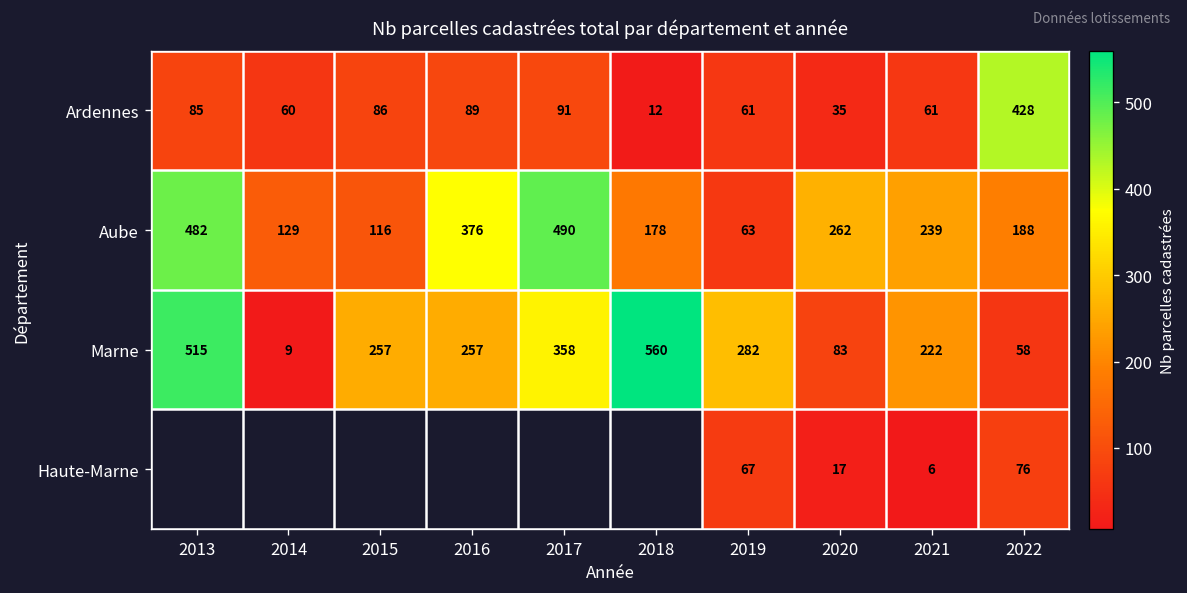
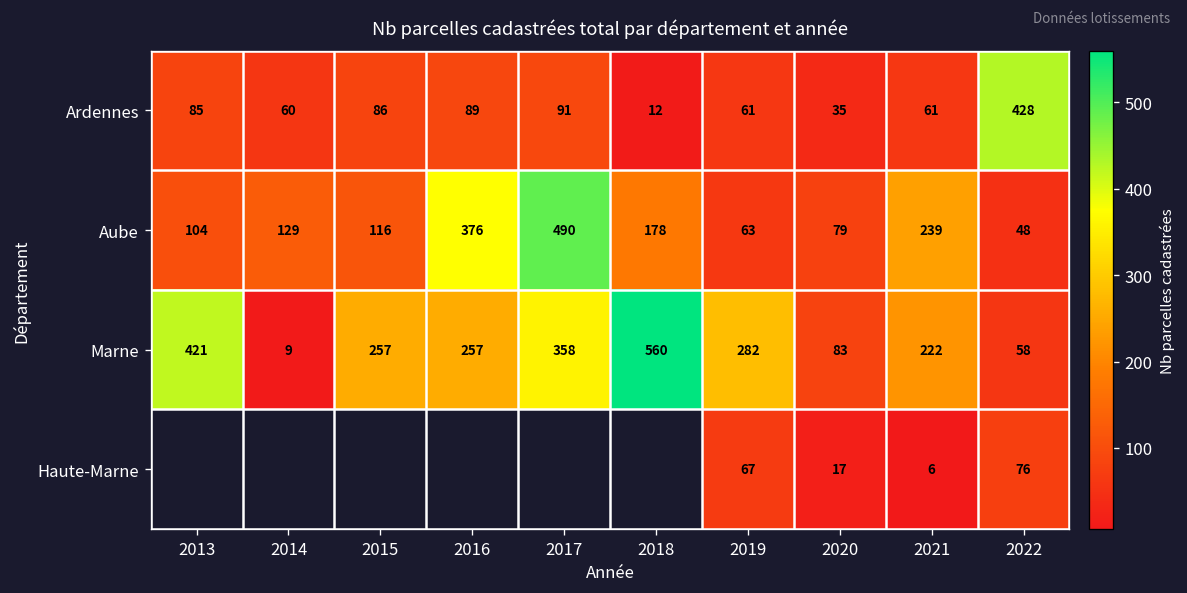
Aube, 2013: 482 -> 104
Aube, 2020: 262 -> 79
Aube, 2022: 188 -> 48
Marne, 2013: 515 -> 421
